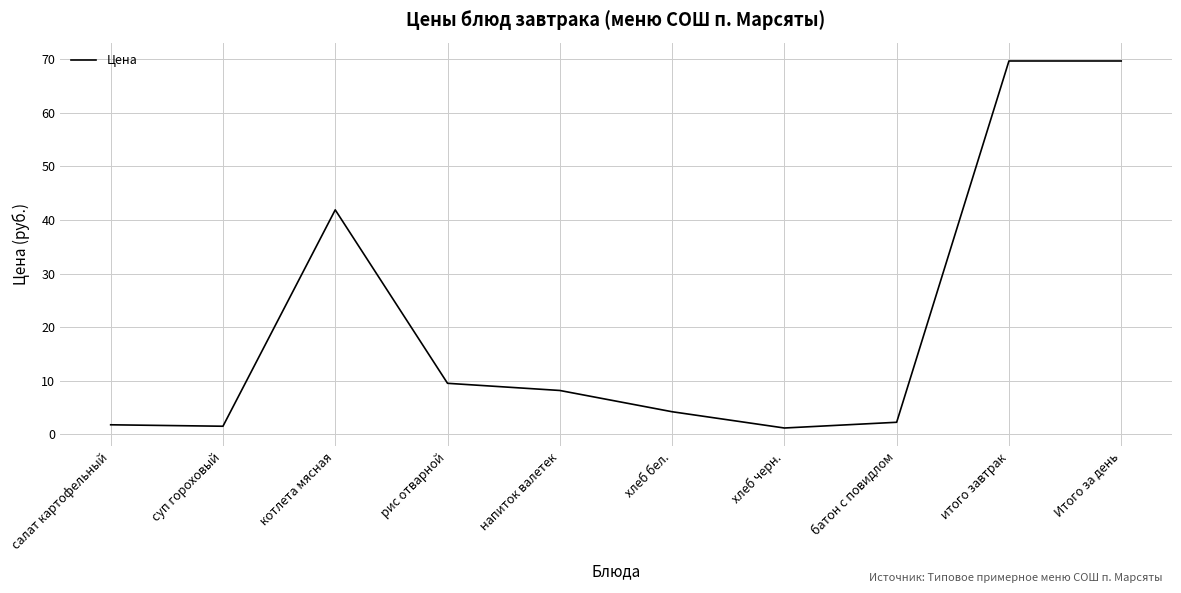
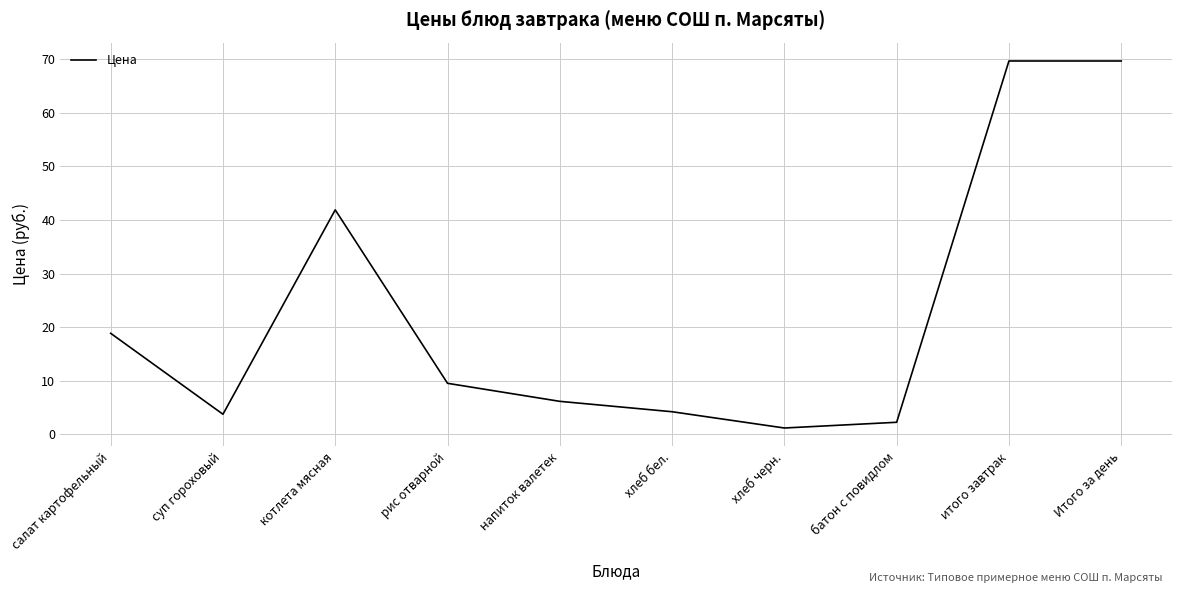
салат картофельный: 2 -> 19
суп гороховый: 1 -> 4
напиток валетек: 8 -> 6
